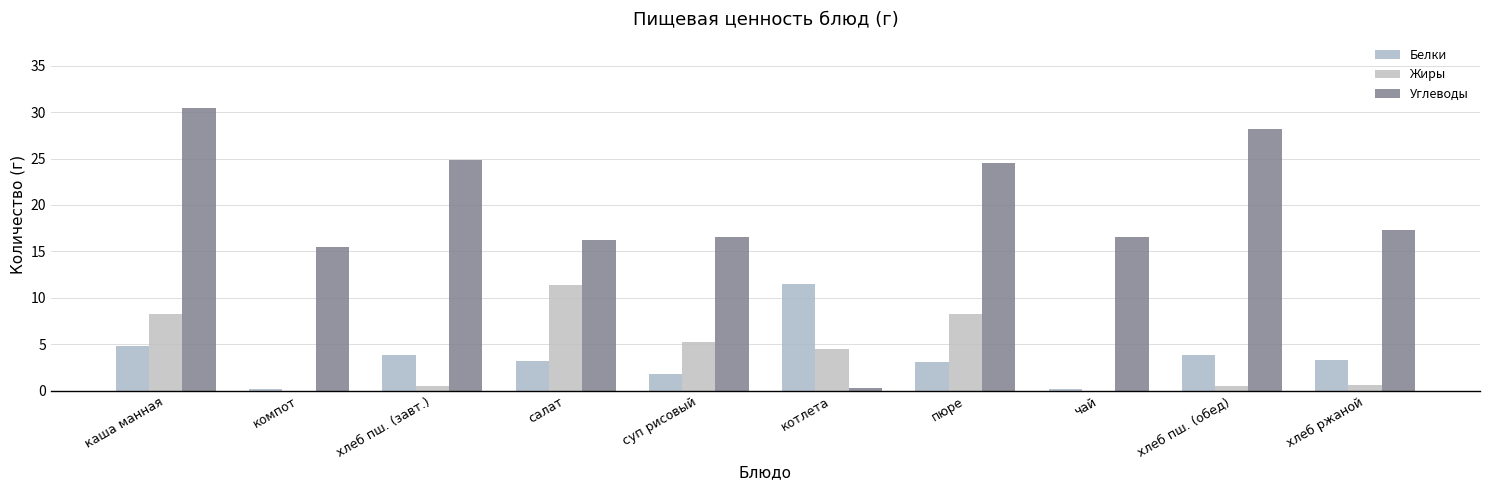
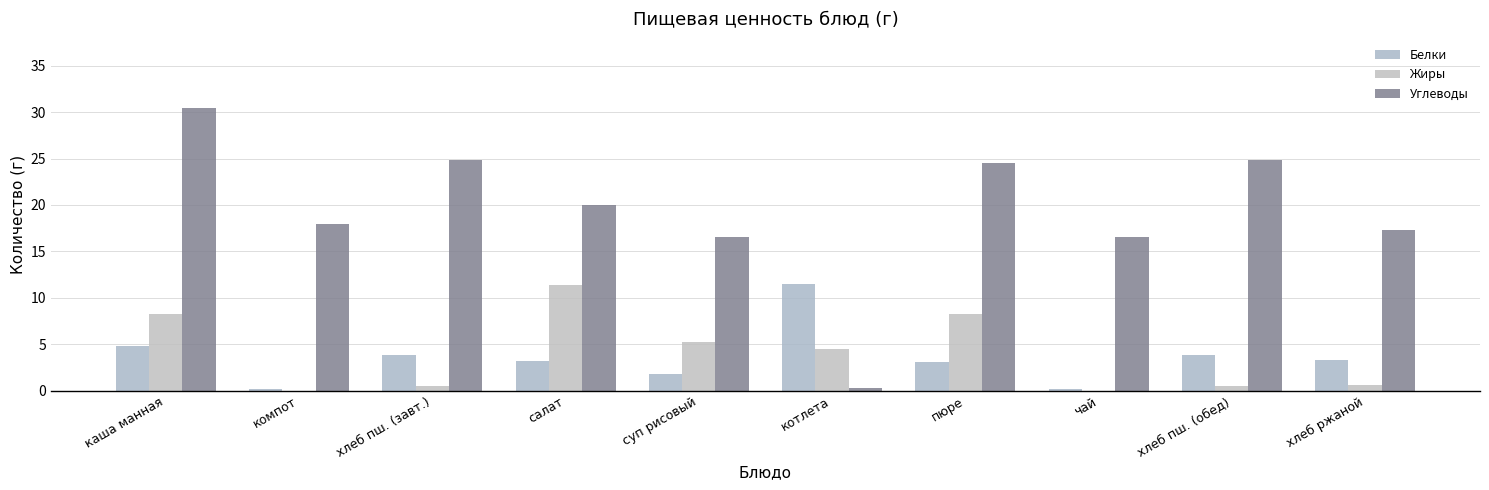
Углеводы, компот: 16 -> 18
Углеводы, салат: 16 -> 20
Углеводы, хлеб пш. (обед): 28 -> 25
